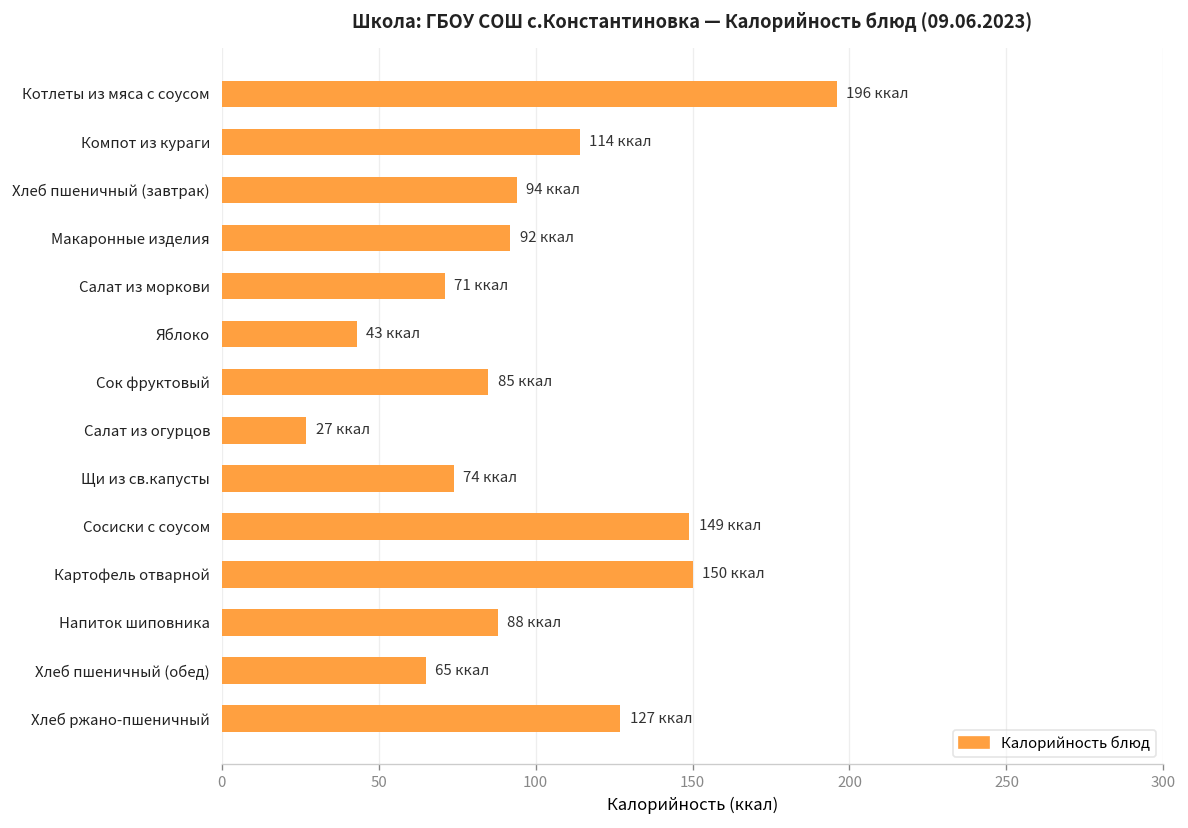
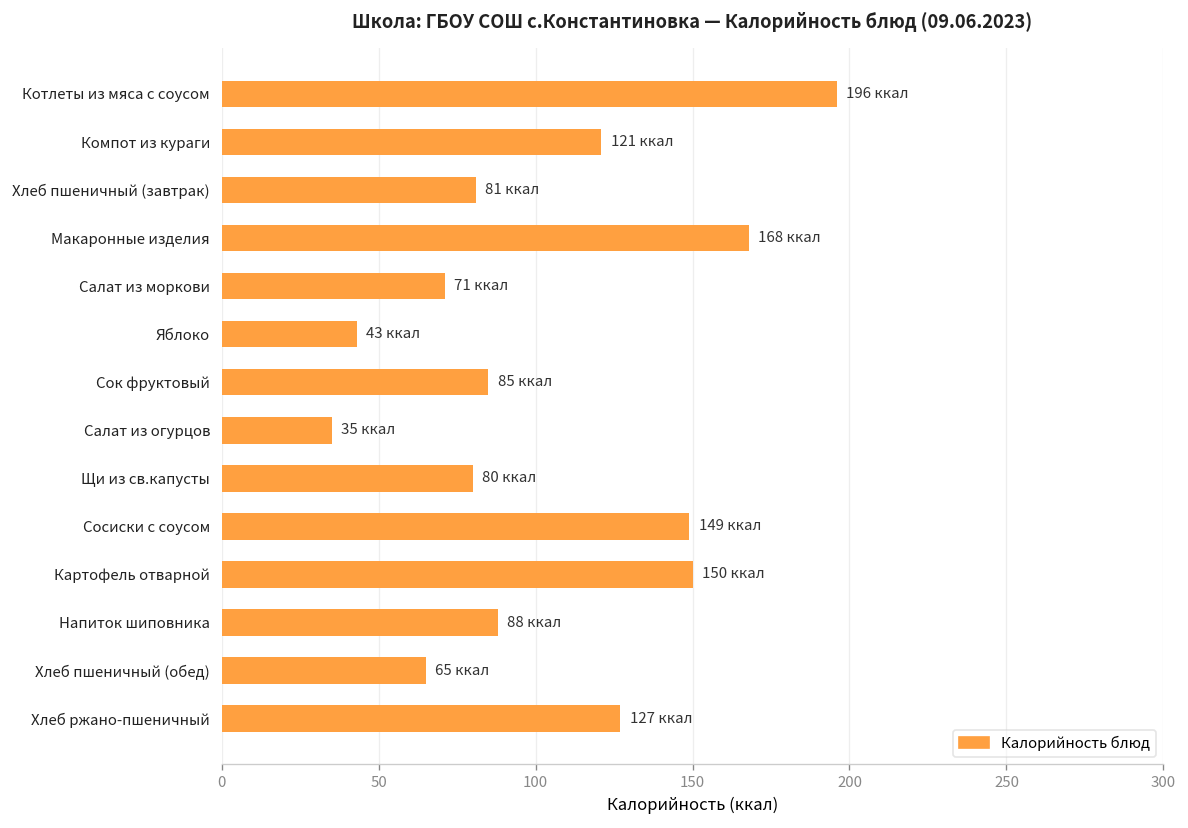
Компот из кураги: 114 -> 121
Хлеб пшеничный (завтрак): 94 -> 81
Макаронные изделия: 92 -> 168
Салат из огурцов: 27 -> 35
Щи из св.капусты: 74 -> 80
